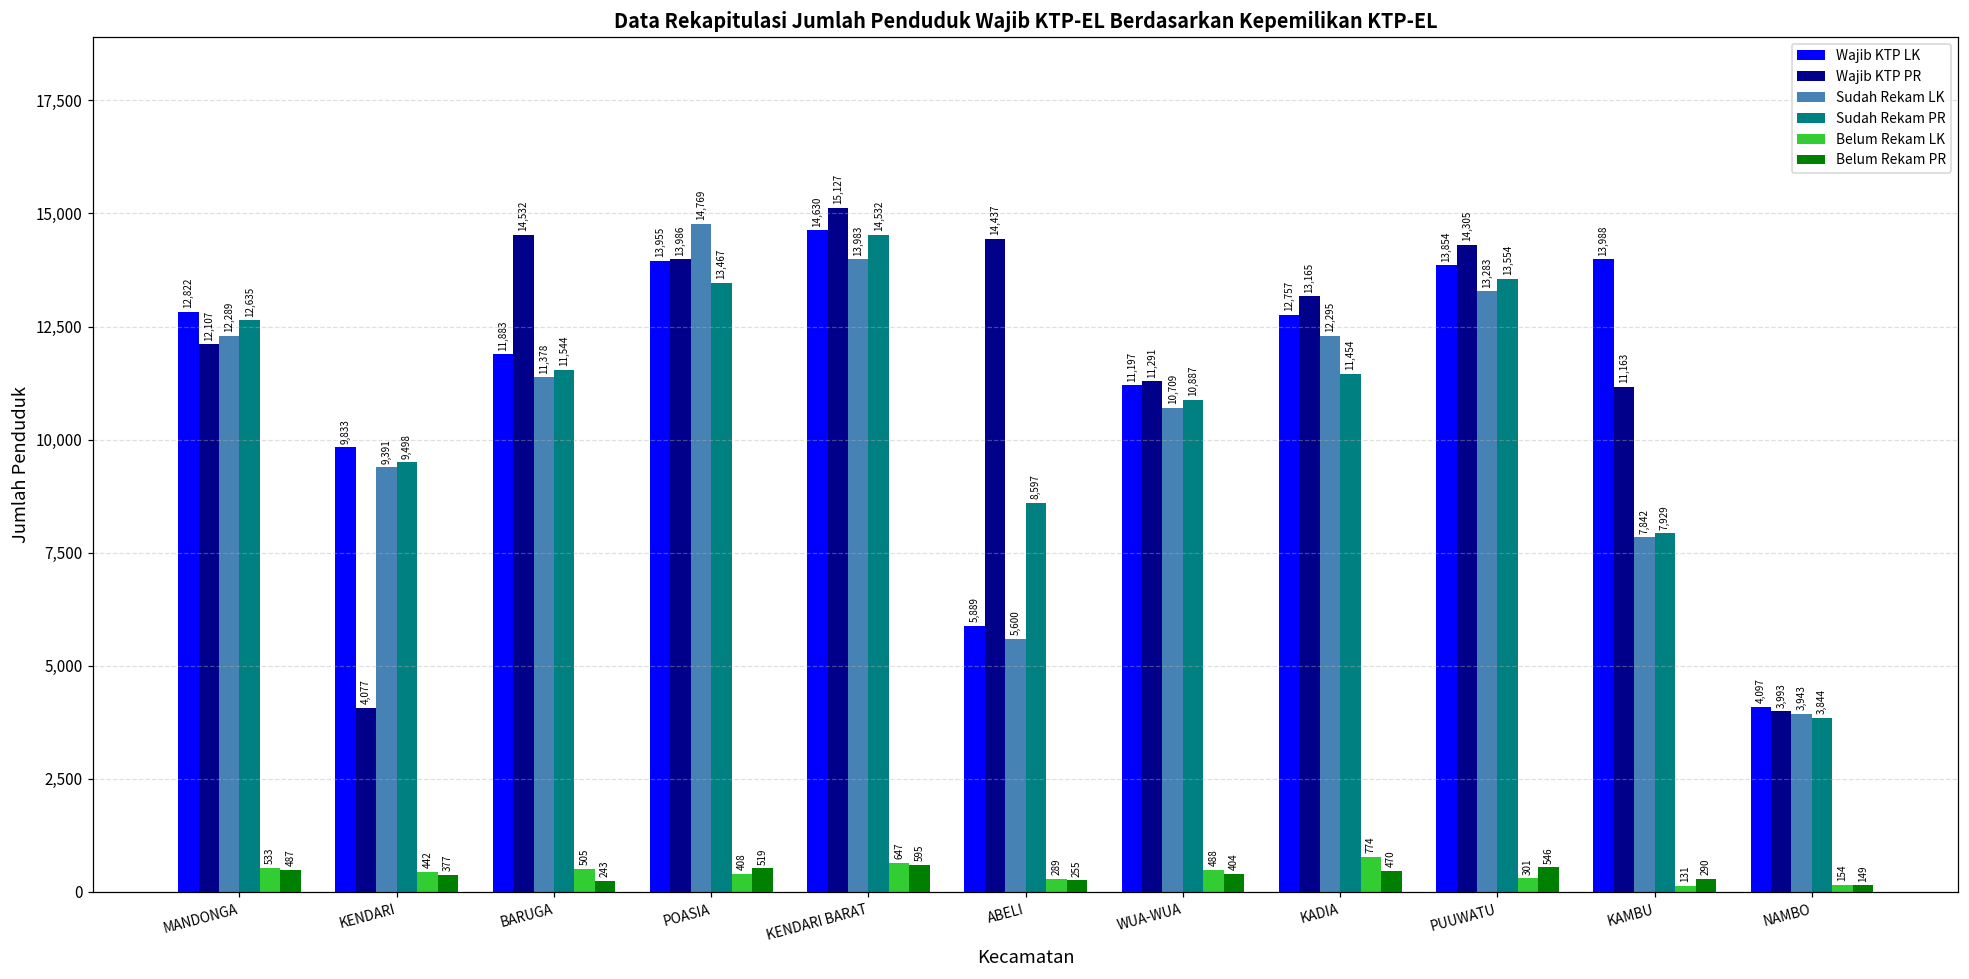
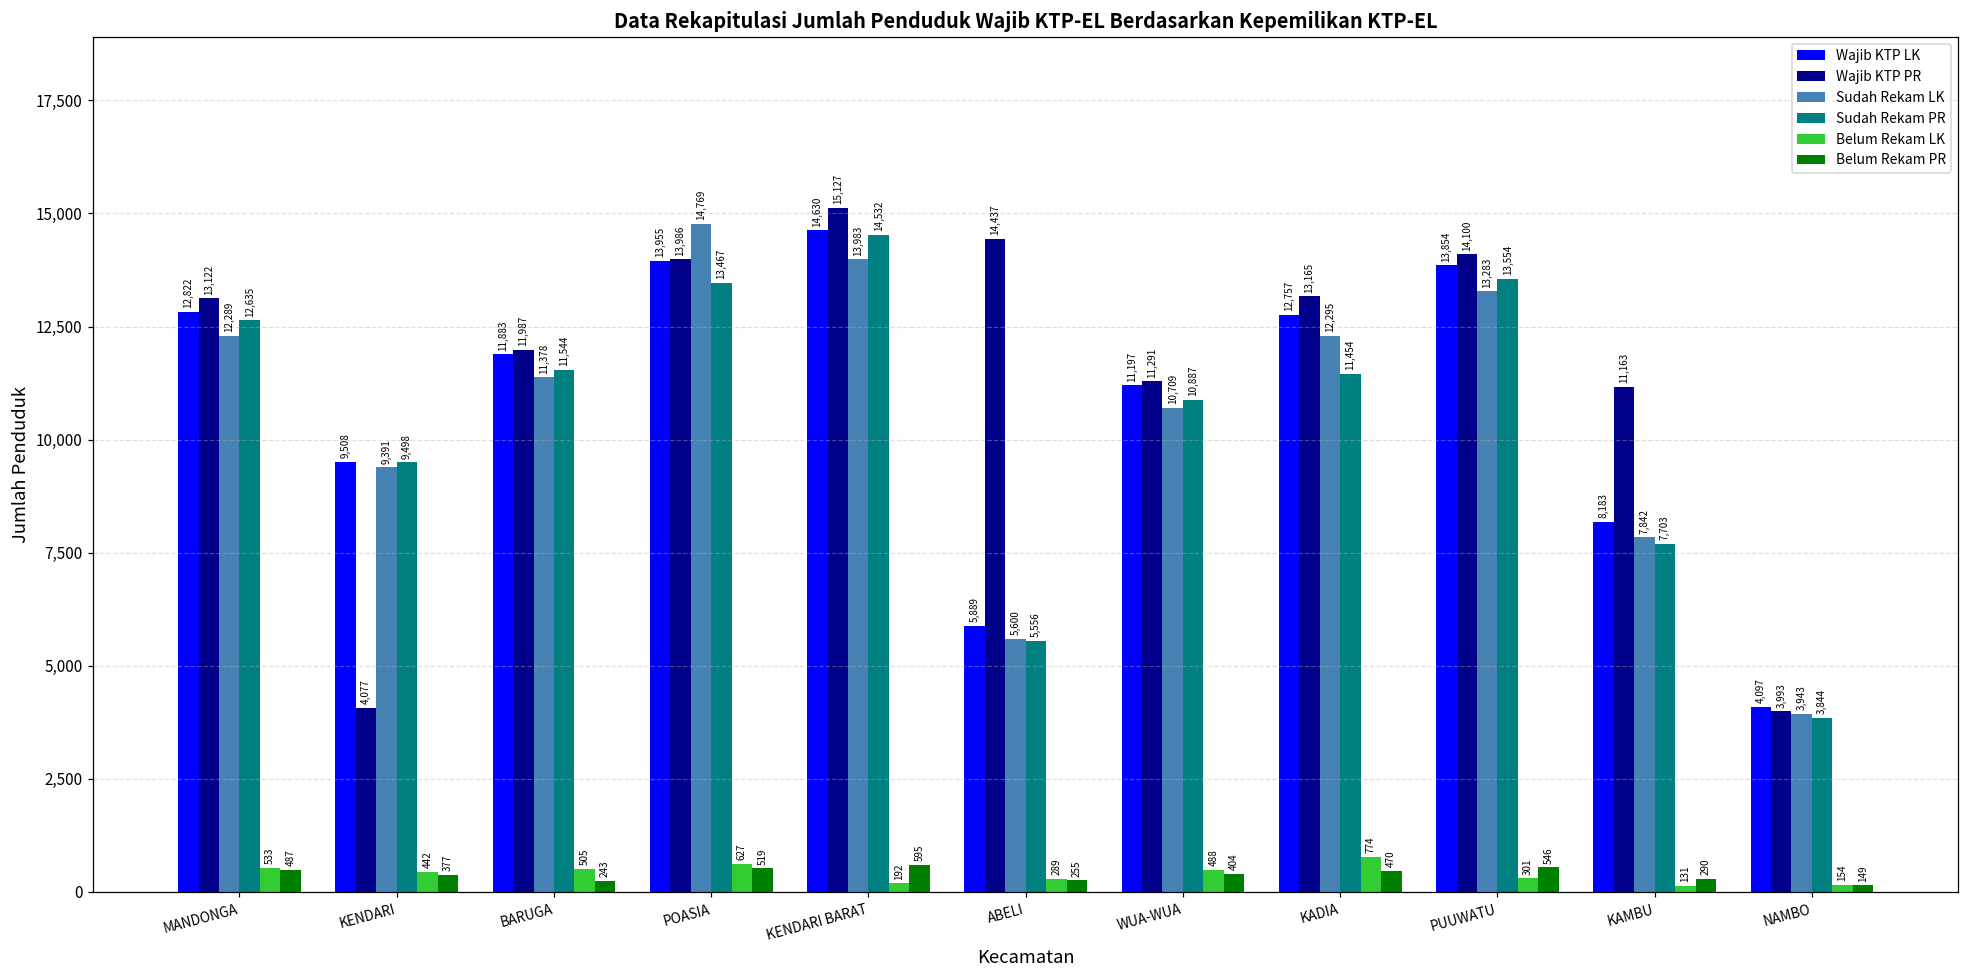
Wajib KTP PR, MANDONGA: 12,107 -> 13,122
Wajib KTP LK, KENDARI: 9,833 -> 9,508
Wajib KTP PR, BARUGA: 14,532 -> 11,987
Belum Rekam LK, POASIA: 408 -> 627
Belum Rekam LK, KENDARI BARAT: 647 -> 192
Sudah Rekam PR, ABELI: 8,597 -> 5,556
Wajib KTP PR, PUUWATU: 14,305 -> 14,100
Wajib KTP LK, KAMBU: 13,988 -> 8,183
Sudah Rekam PR, KAMBU: 7,929 -> 7,703
